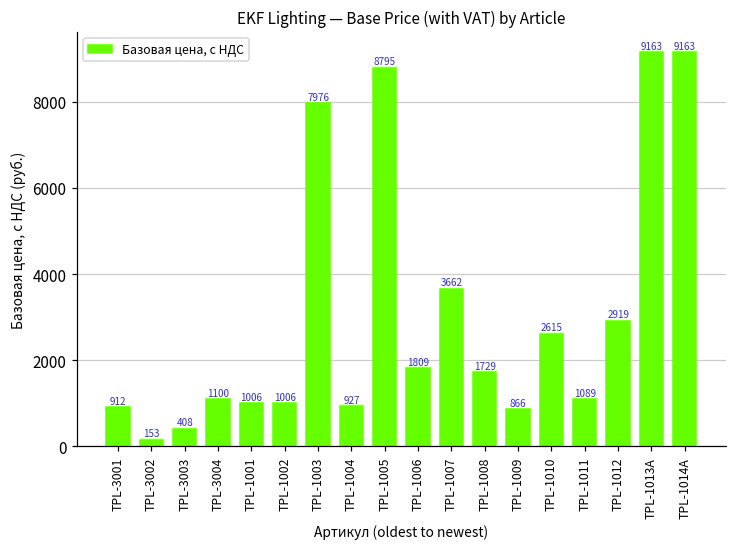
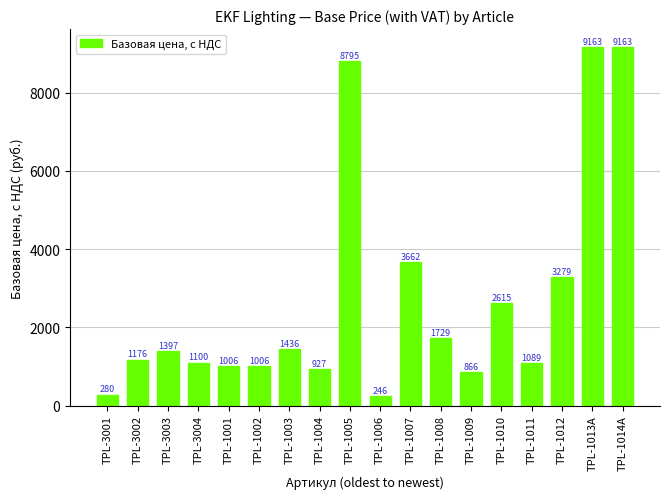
TPL-3001: 912 -> 280
TPL-3002: 153 -> 1176
TPL-3003: 408 -> 1397
TPL-1003: 7976 -> 1436
TPL-1006: 1809 -> 246
TPL-1012: 2919 -> 3279
